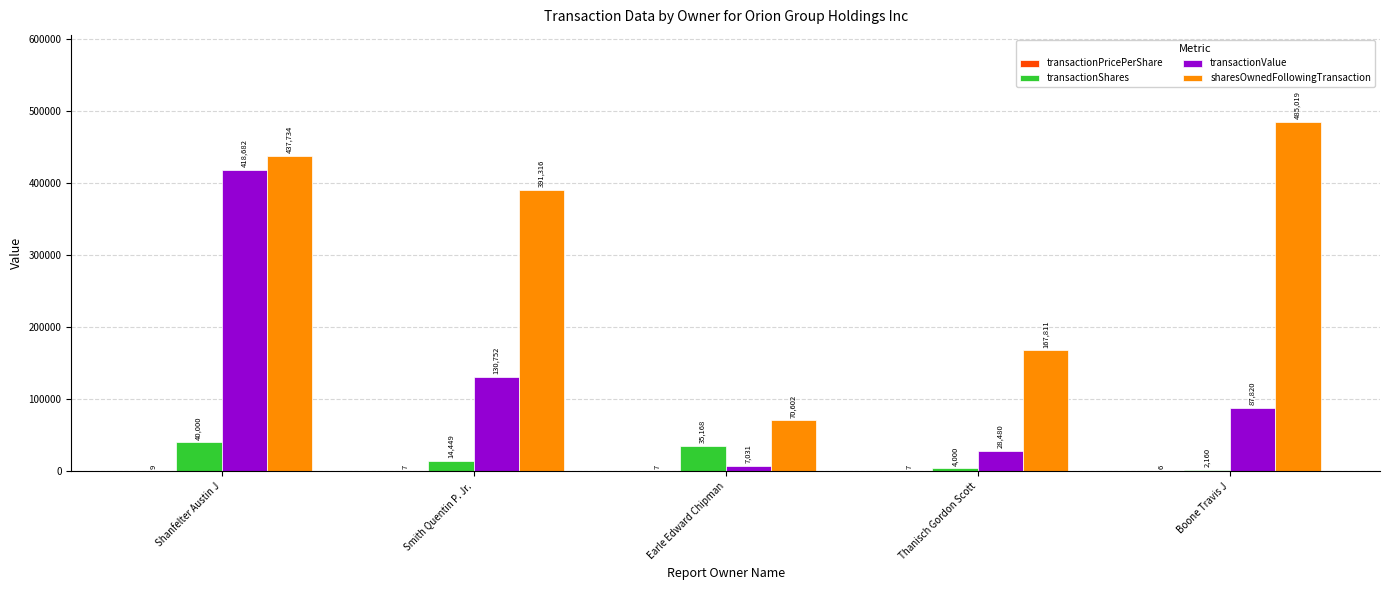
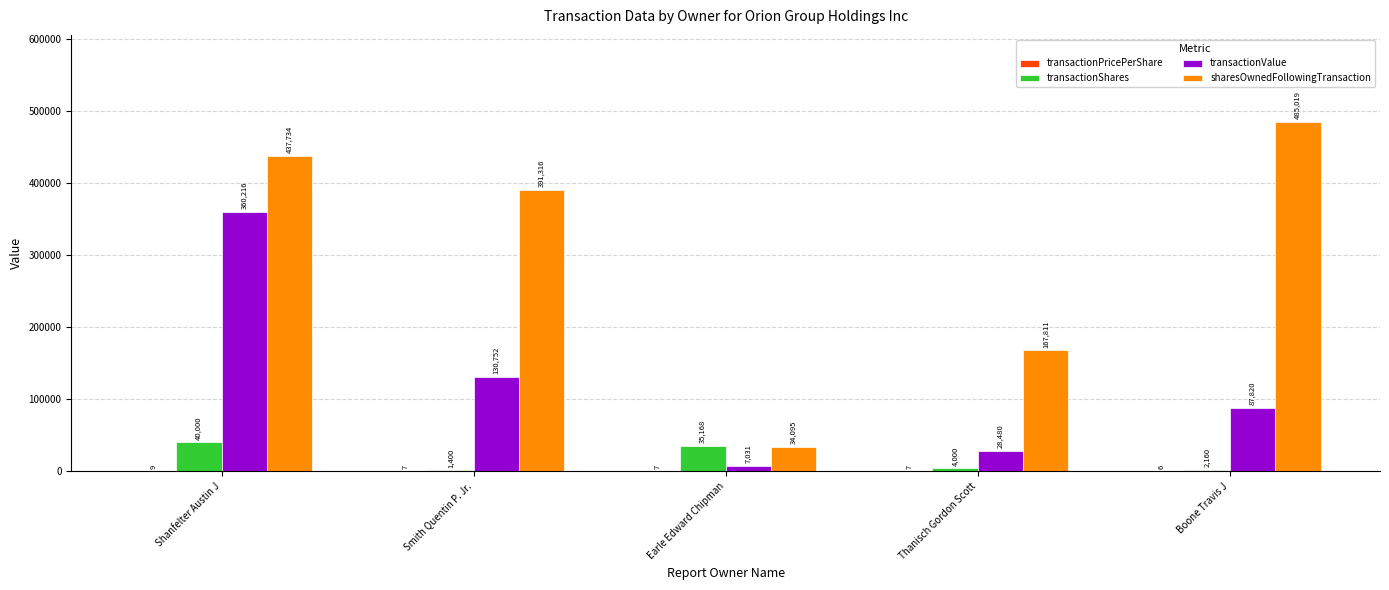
transactionValue, Shanfelter Austin J: 418,682 -> 360,216
transactionShares, Smith Quentin P. Jr.: 14,449 -> 1,400
sharesOwnedFollowingTransaction, Earle Edward Chipman: 70,602 -> 34,095
